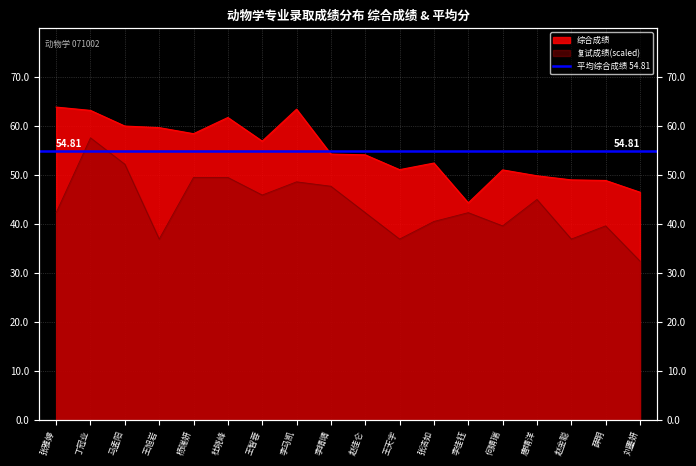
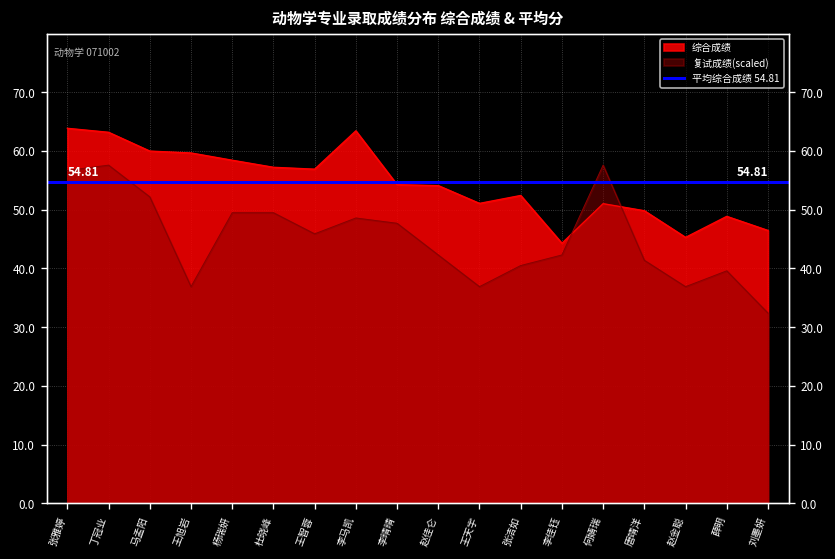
复试成绩(scaled), 张雅婷: 42 -> 57
综合成绩, 杜晓峰: 62 -> 57
复试成绩(scaled), 何婧瑞: 40 -> 58
复试成绩(scaled), 唐靖洋: 45 -> 41
综合成绩, 赵金聪: 49 -> 45
